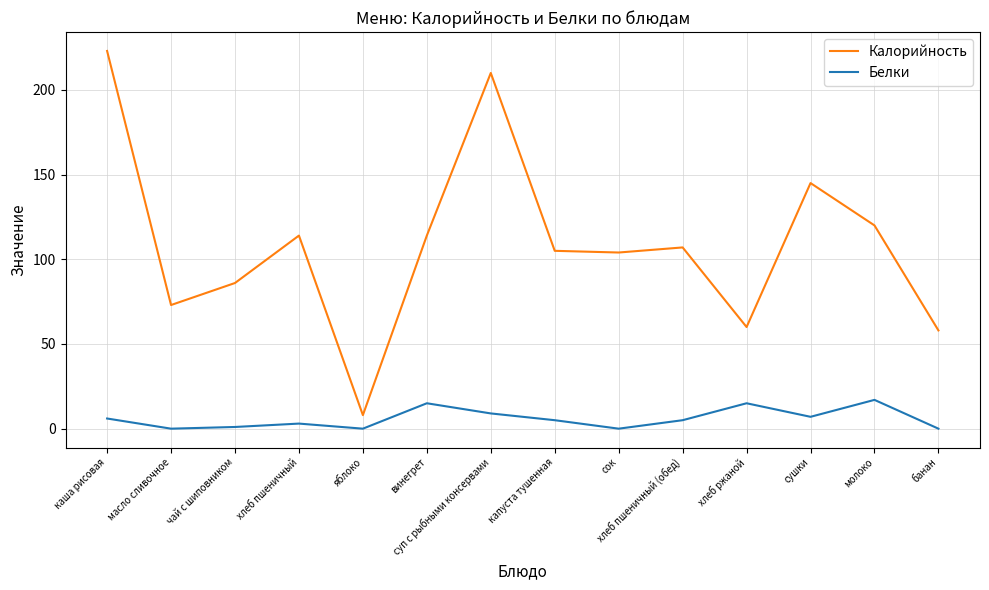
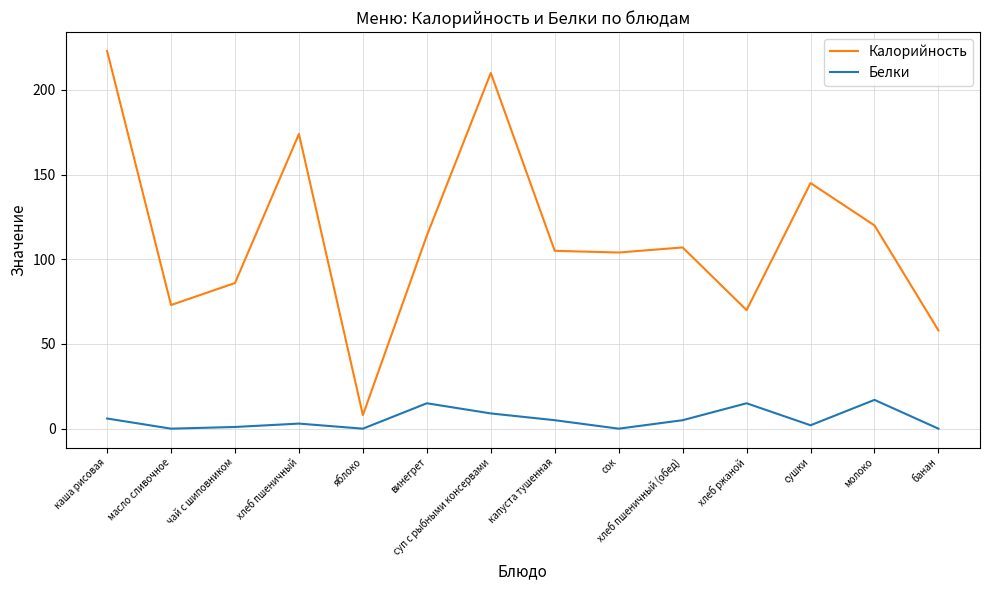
Калорийность, хлеб пшеничный: 114 -> 174
Калорийность, хлеб ржаной: 60 -> 70
Белки, сушки: 7 -> 2
